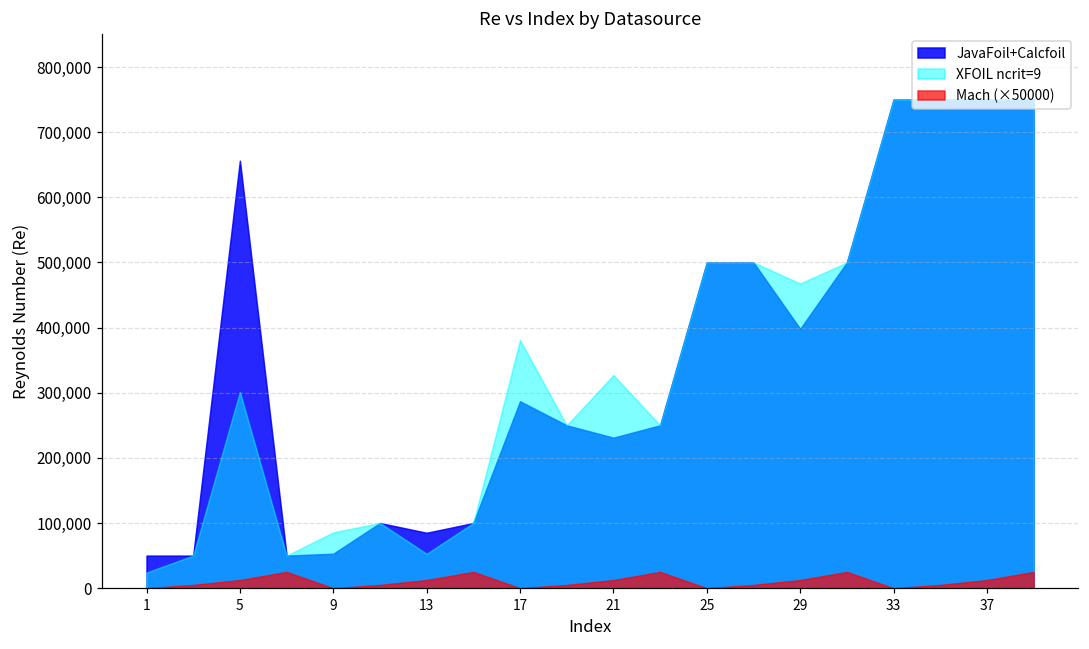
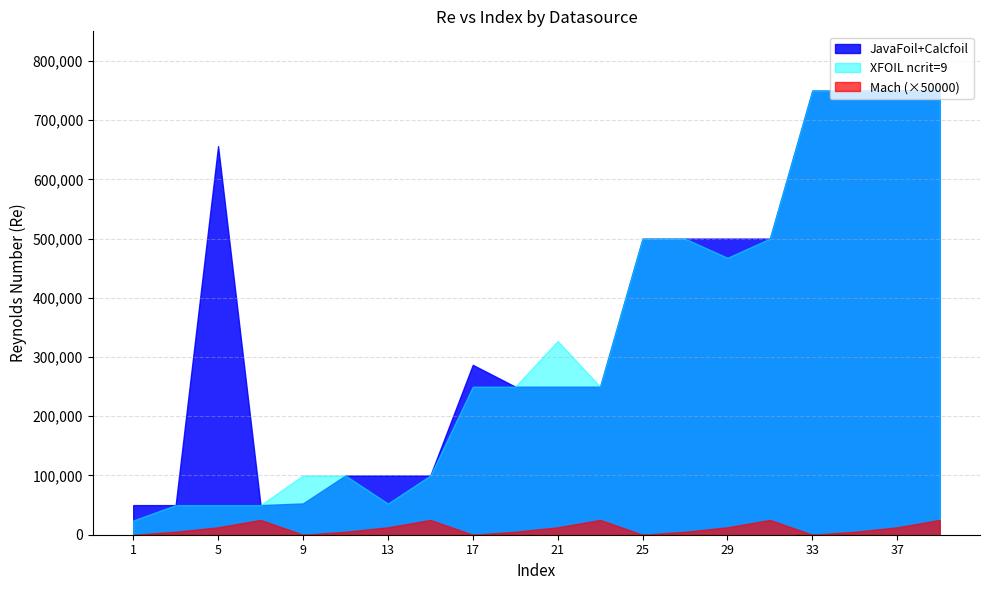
XFOIL ncrit=9, 5: 300,000 -> 50,000
XFOIL ncrit=9, 9: 90,000 -> 100,000
JavaFoil+Calcfoil, 13: 90,000 -> 100,000
XFOIL ncrit=9, 17: 380,000 -> 250,000
JavaFoil+Calcfoil, 21: 230,000 -> 250,000
JavaFoil+Calcfoil, 29: 400,000 -> 500,000
